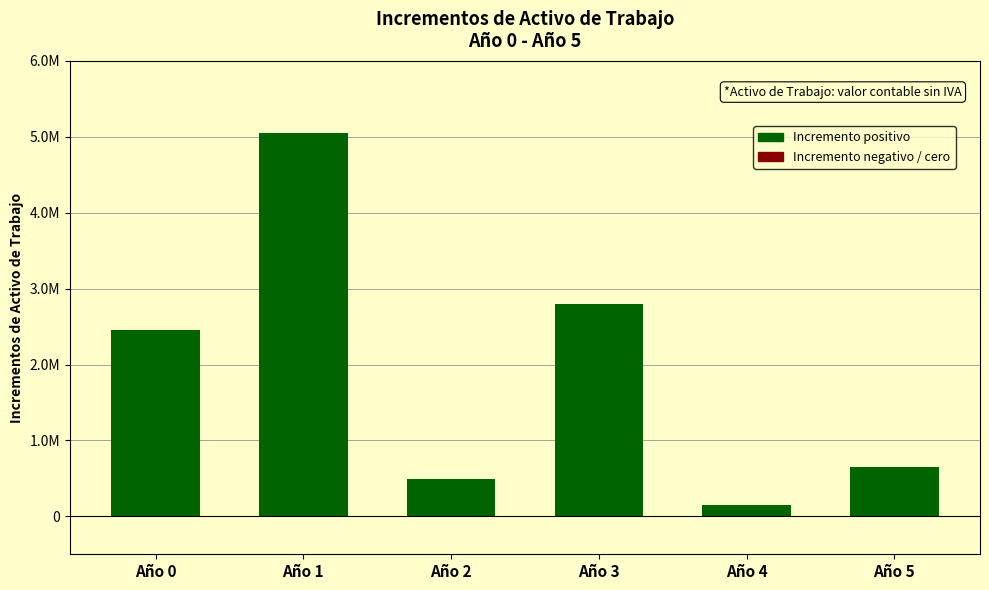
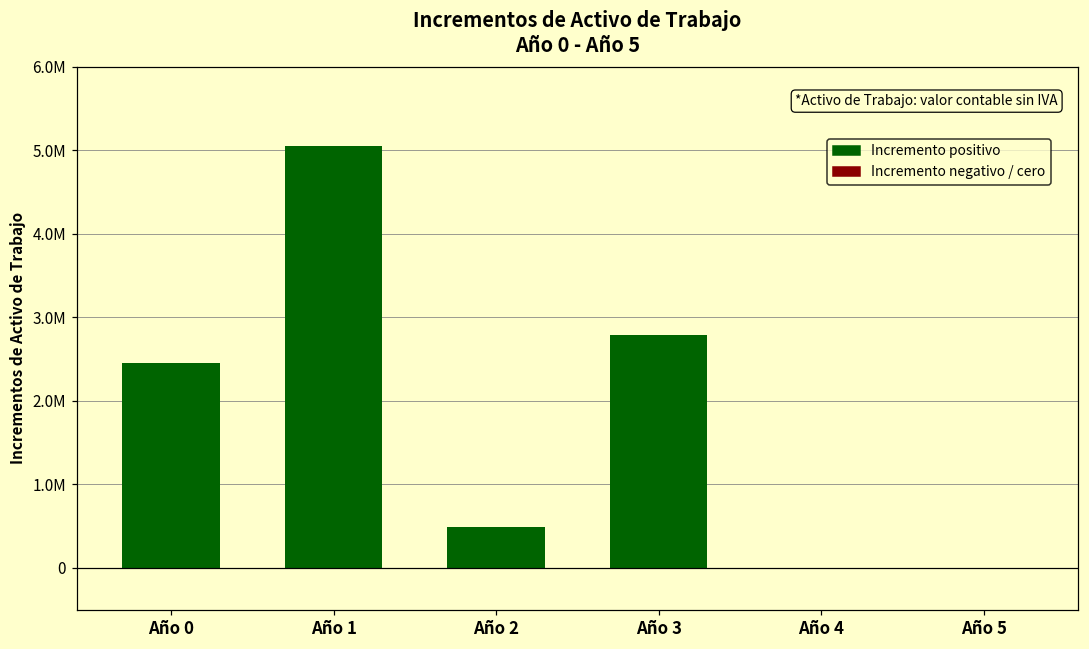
Año 4: 100000 -> 0
Año 5: 700000 -> 0
